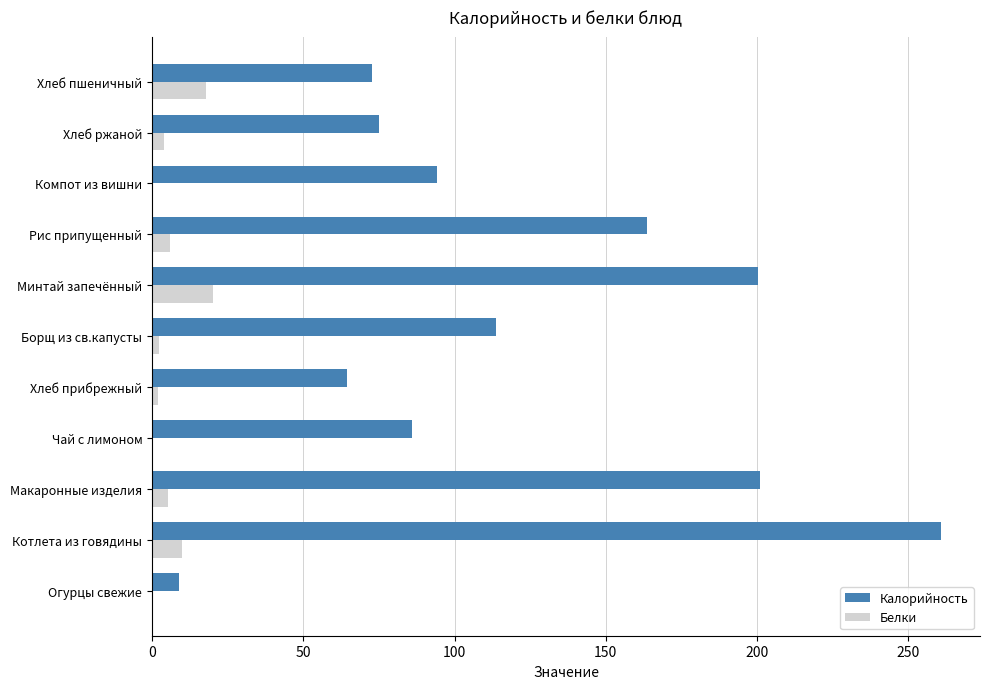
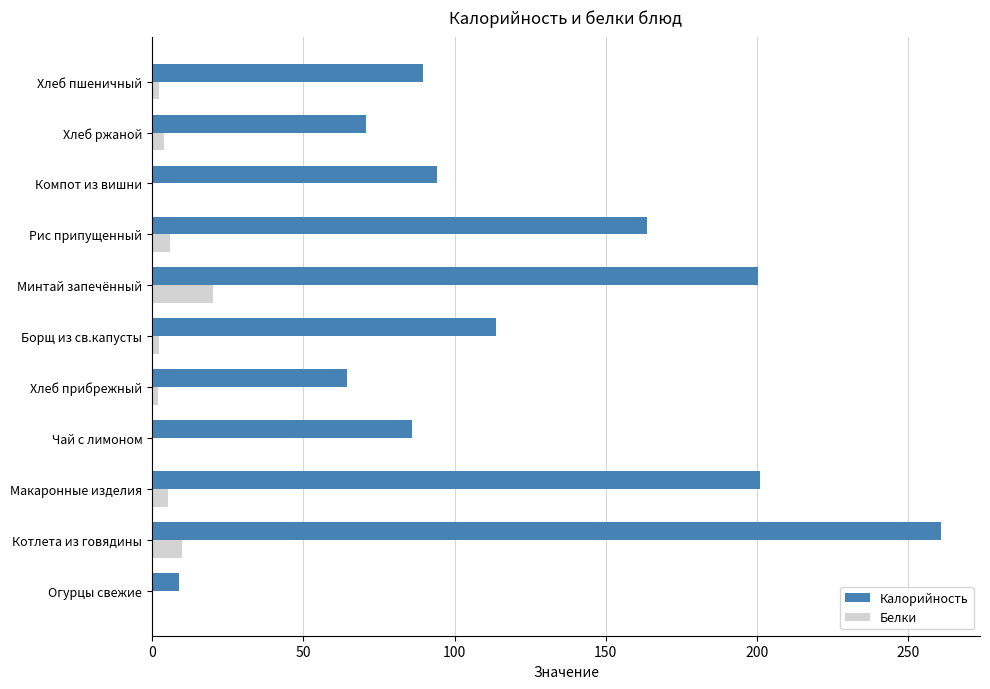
Калорийность, Хлеб пшеничный: 73 -> 90
Белки, Хлеб пшеничный: 18 -> 2
Калорийность, Хлеб ржаной: 75 -> 71
